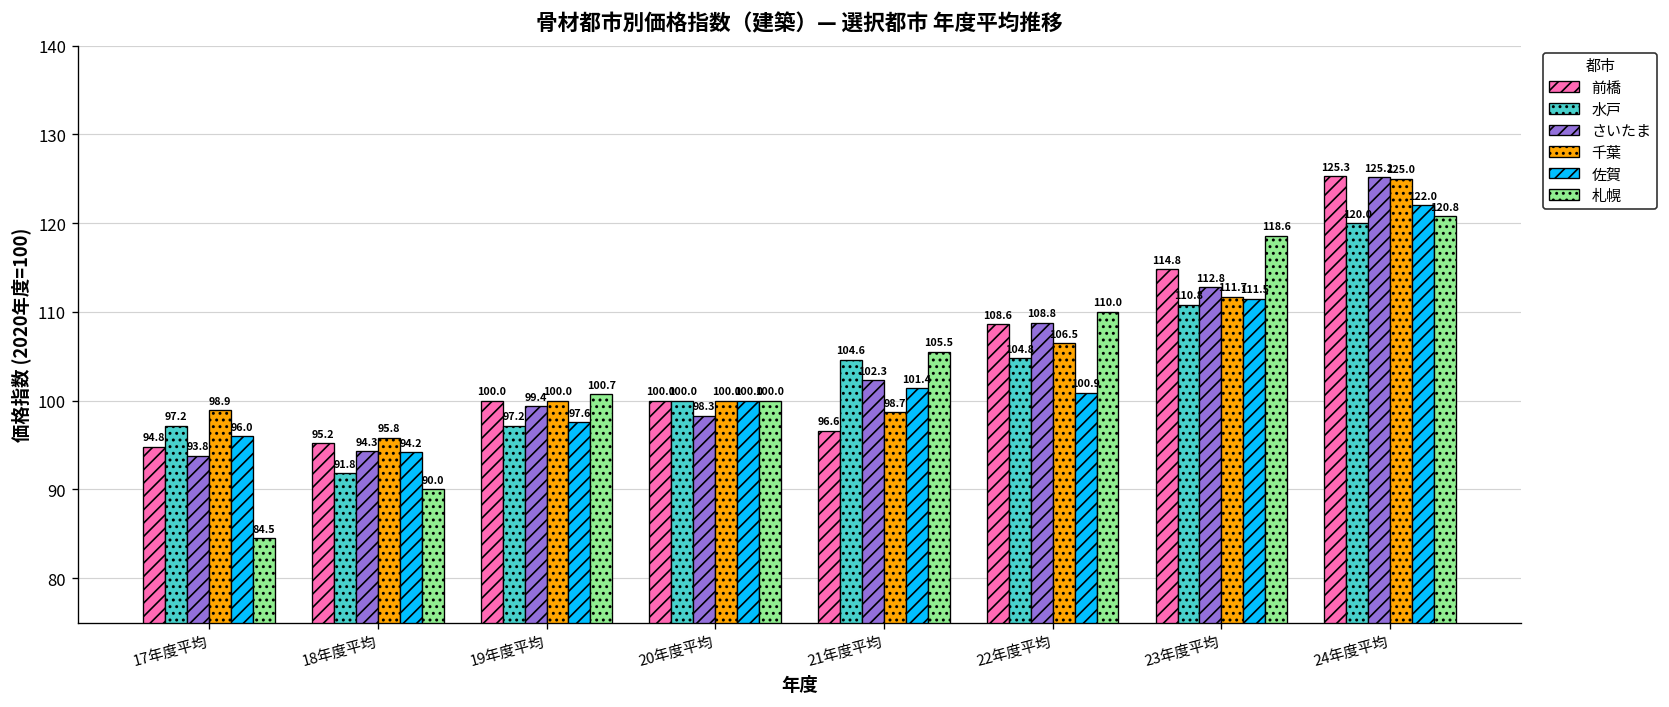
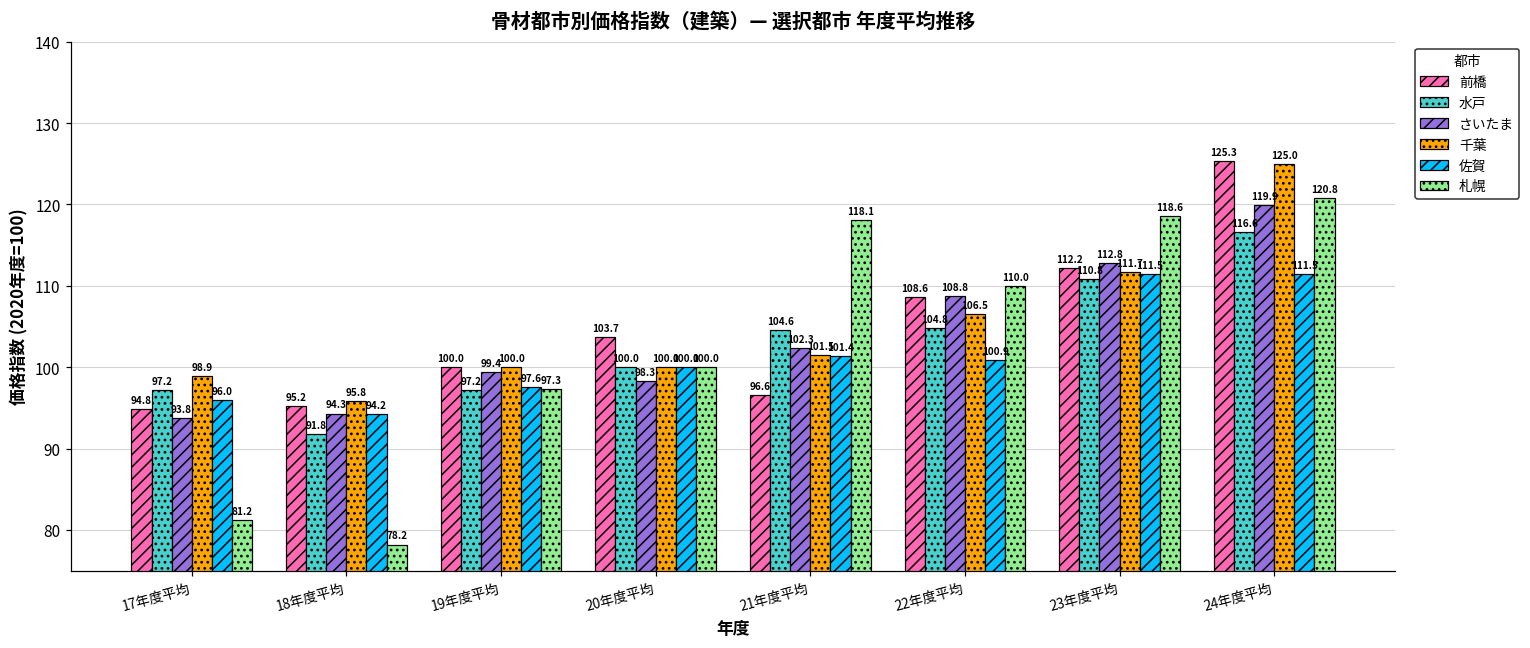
札幌, 17年度平均: 84.5 -> 81.2
札幌, 18年度平均: 90.0 -> 78.2
札幌, 19年度平均: 100.7 -> 97.3
前橋, 20年度平均: 100.0 -> 103.7
千葉, 21年度平均: 98.7 -> 101.5
札幌, 21年度平均: 105.5 -> 118.1
前橋, 23年度平均: 114.8 -> 112.2
水戸, 24年度平均: 120.0 -> 116.6
さいたま, 24年度平均: 125.2 -> 119.9
佐賀, 24年度平均: 122.0 -> 111.5
